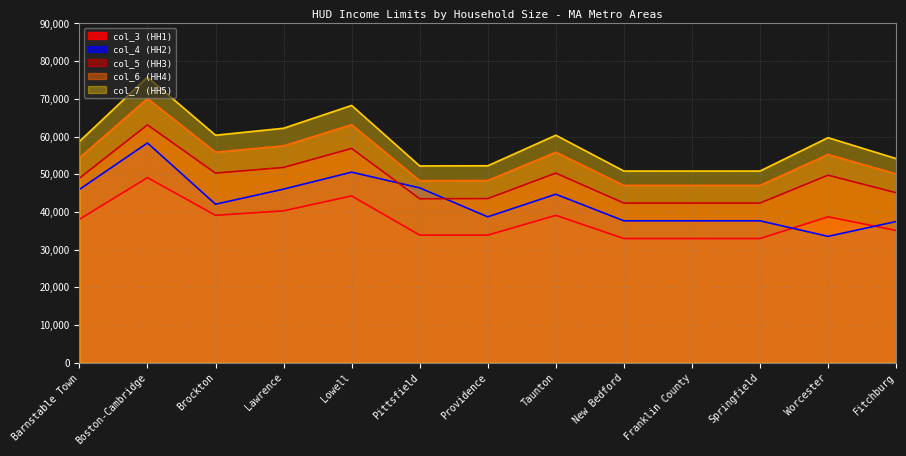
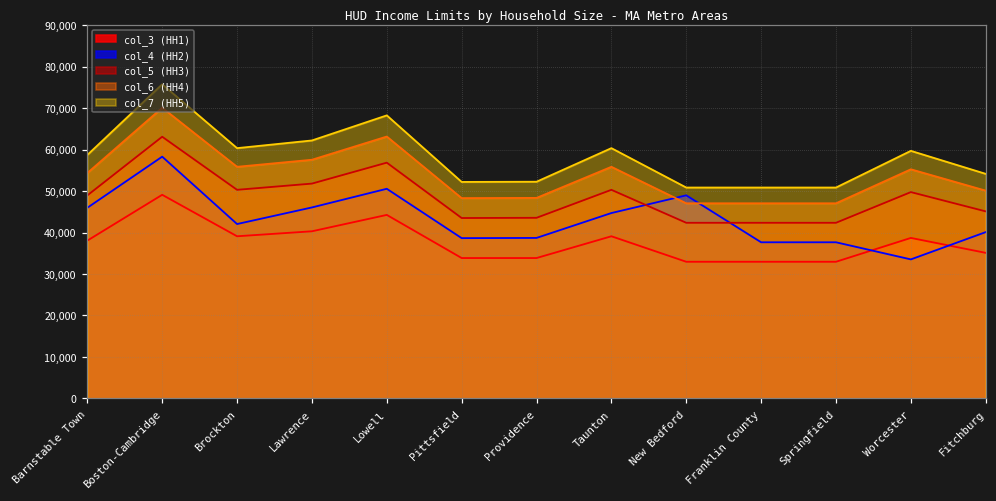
col_4 (HH2), Pittsfield: 46,000 -> 39,000
col_4 (HH2), New Bedford: 38,000 -> 49,000
col_4 (HH2), Fitchburg: 37,000 -> 40,000
